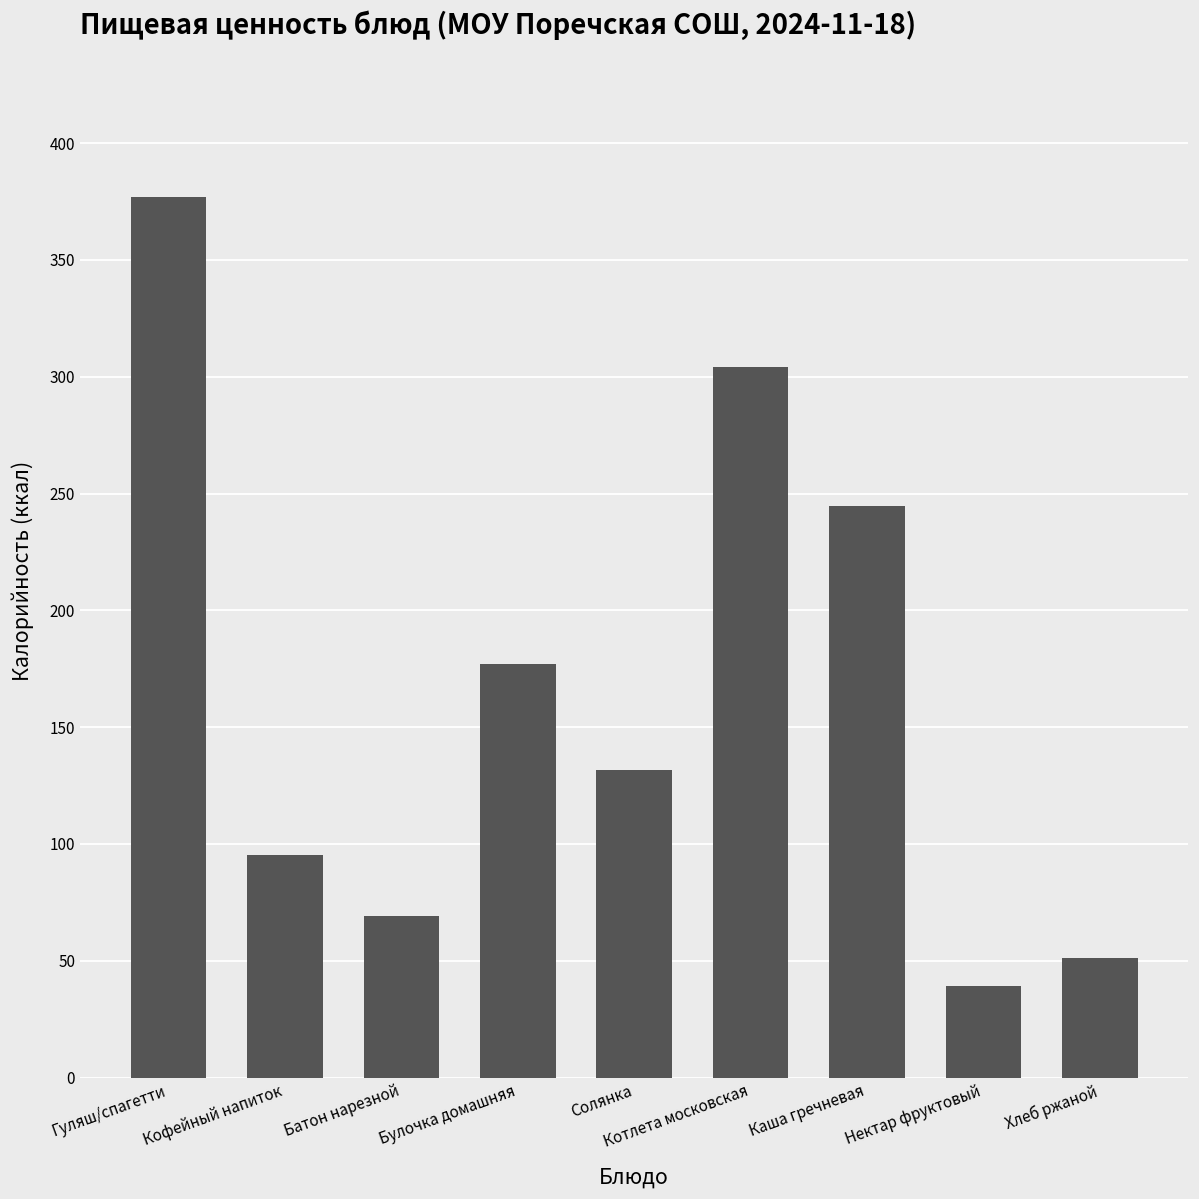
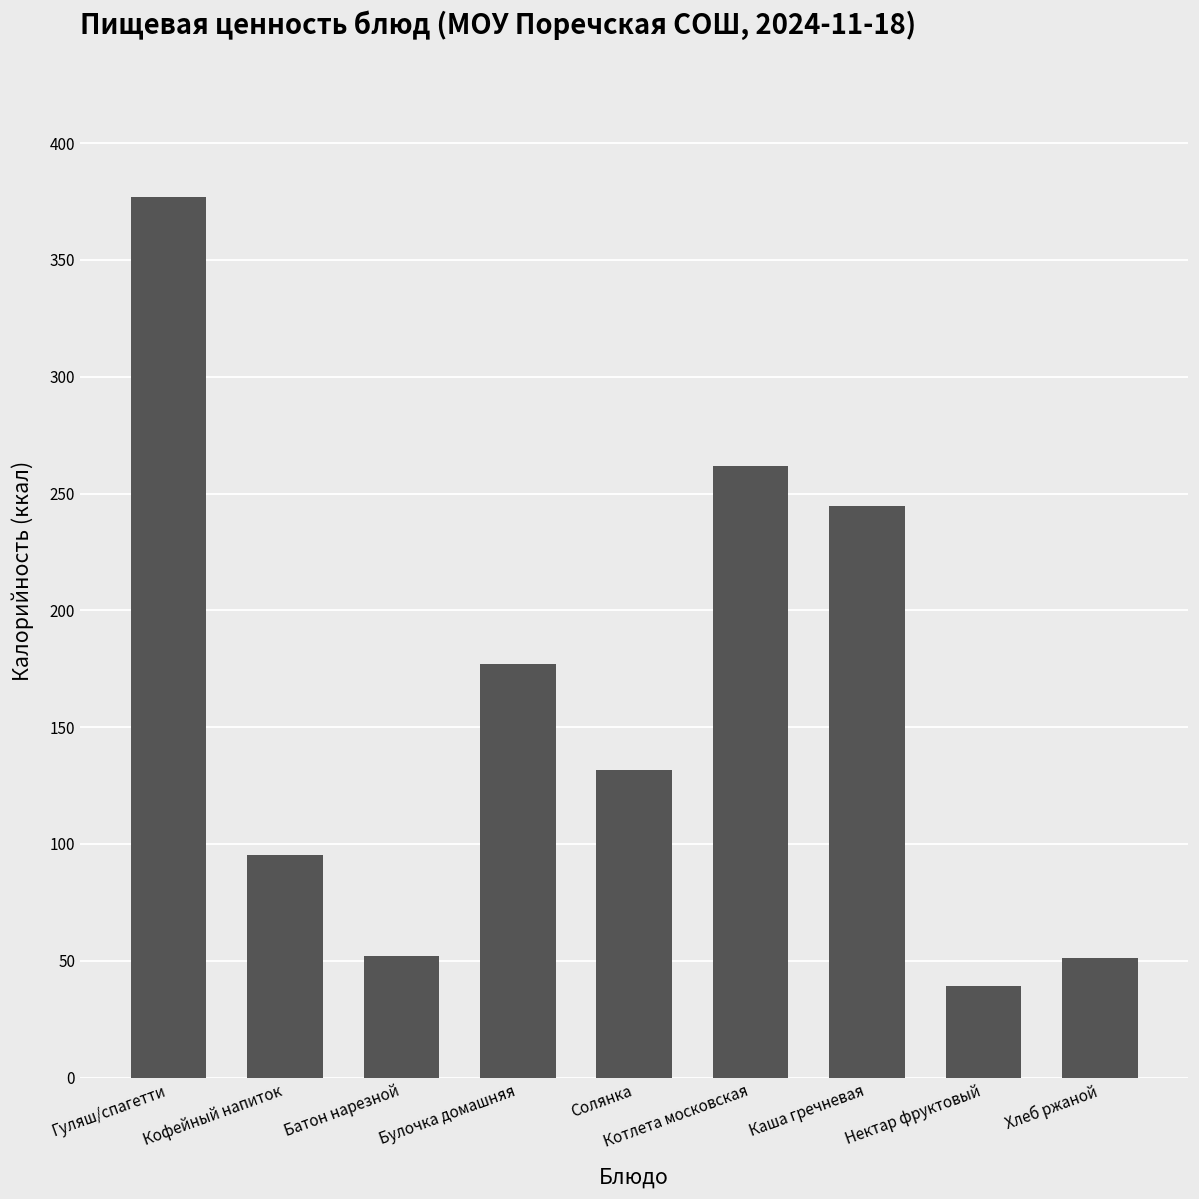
Батон нарезной: 69 -> 52
Котлета московская: 304 -> 262
